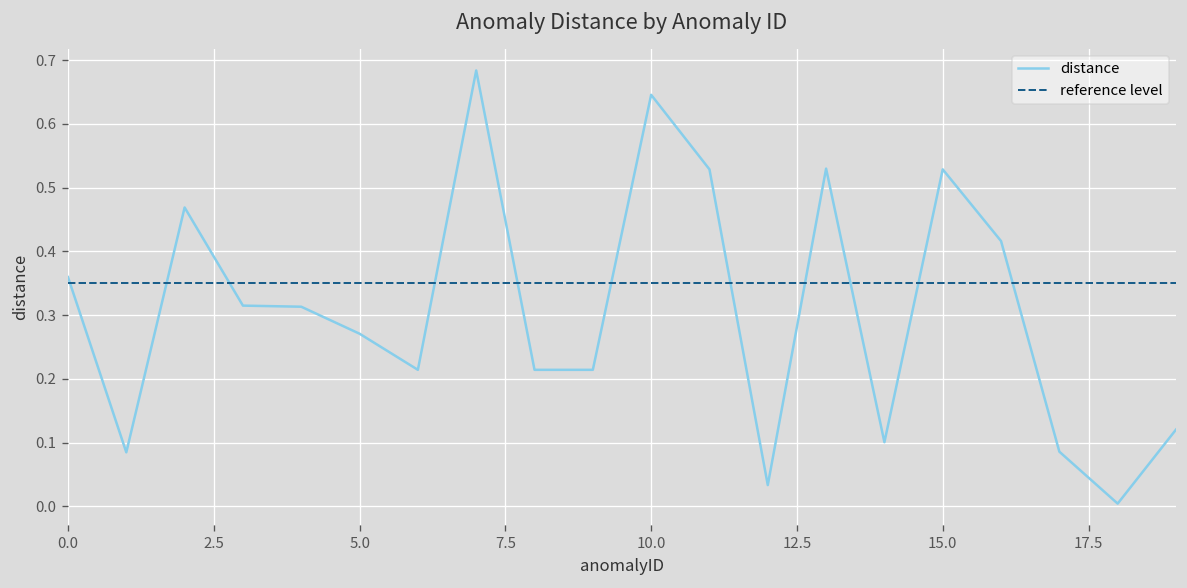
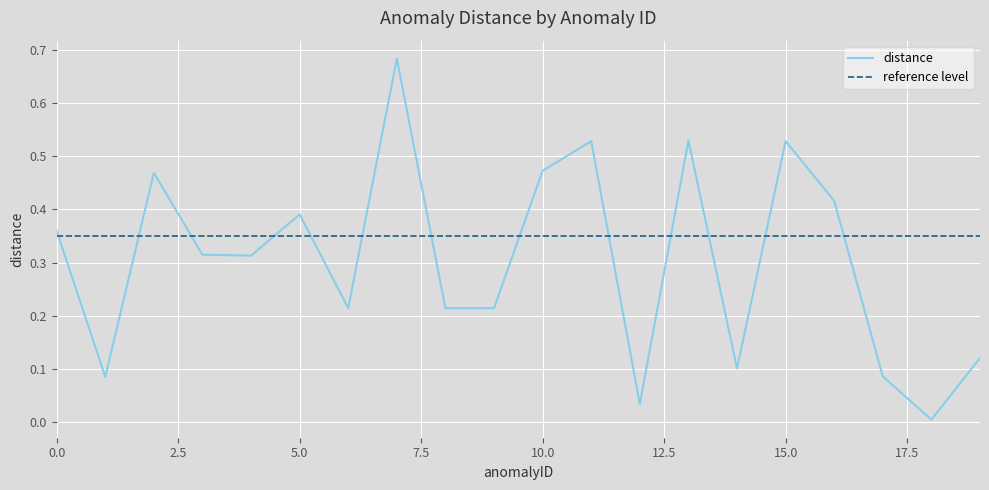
5.0: 0.27 -> 0.39
10.0: 0.65 -> 0.47
